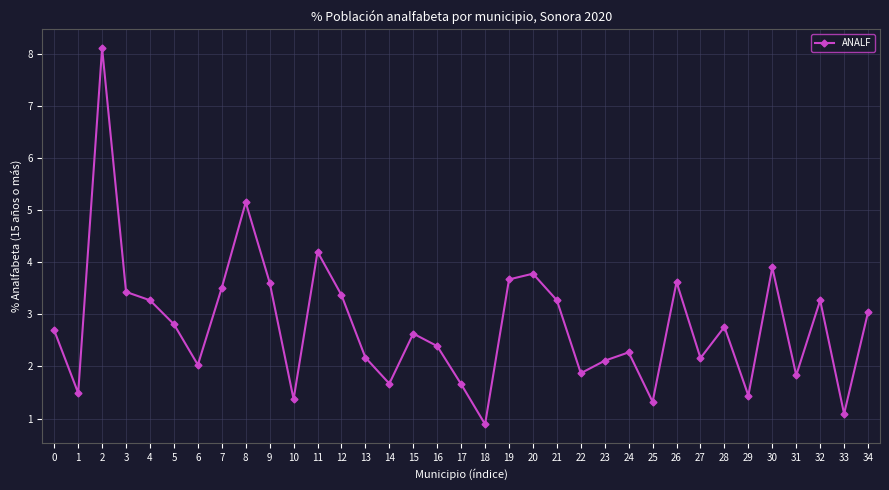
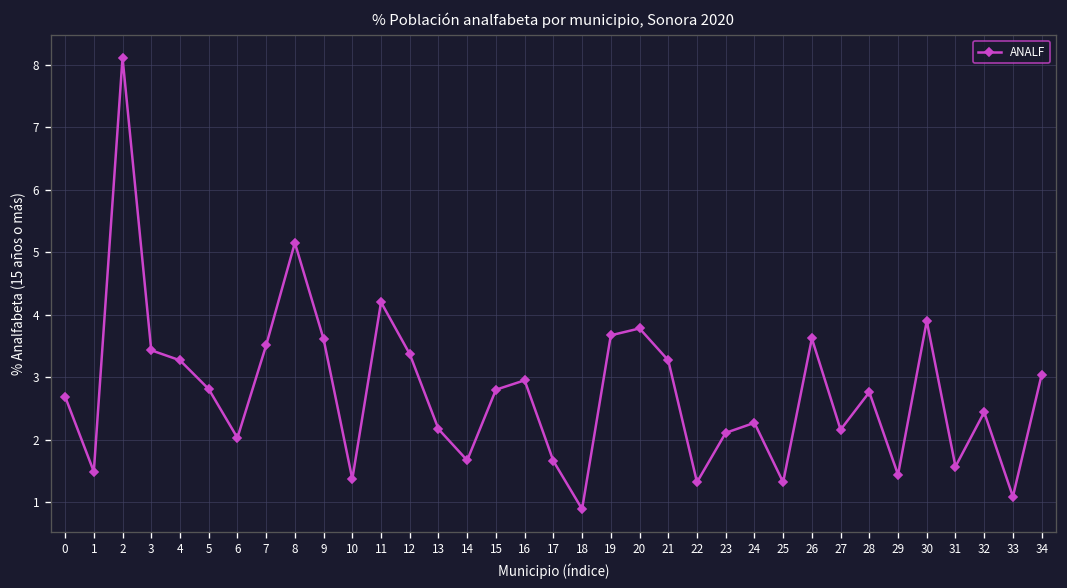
15: 2.6 -> 2.8
16: 2.4 -> 3.0
22: 1.9 -> 1.3
31: 1.8 -> 1.6
32: 3.3 -> 2.4
